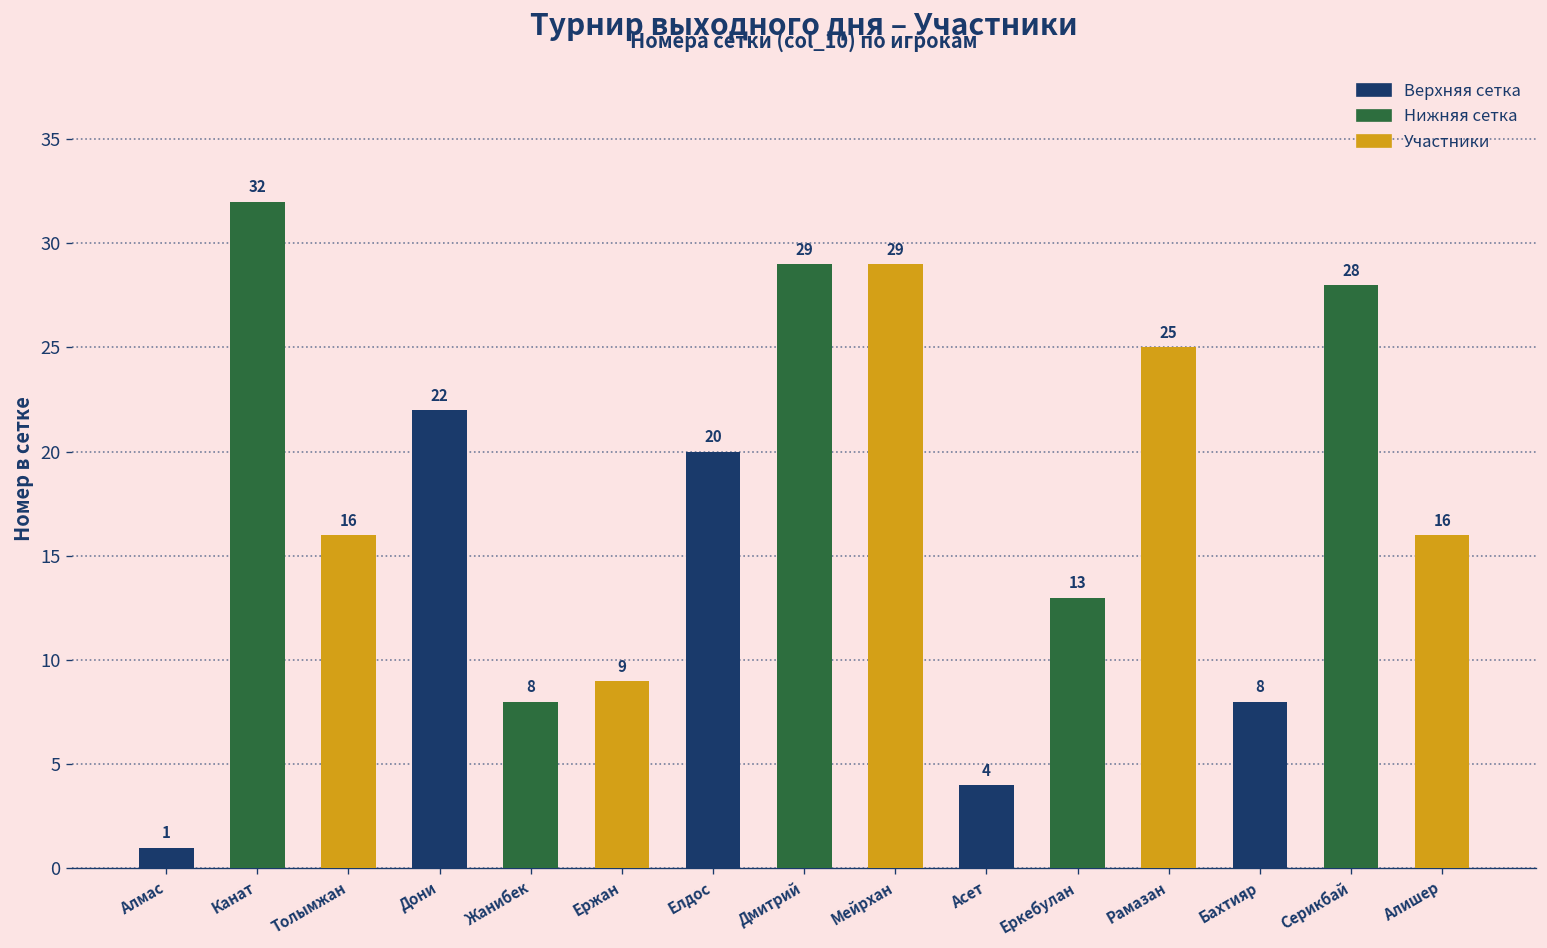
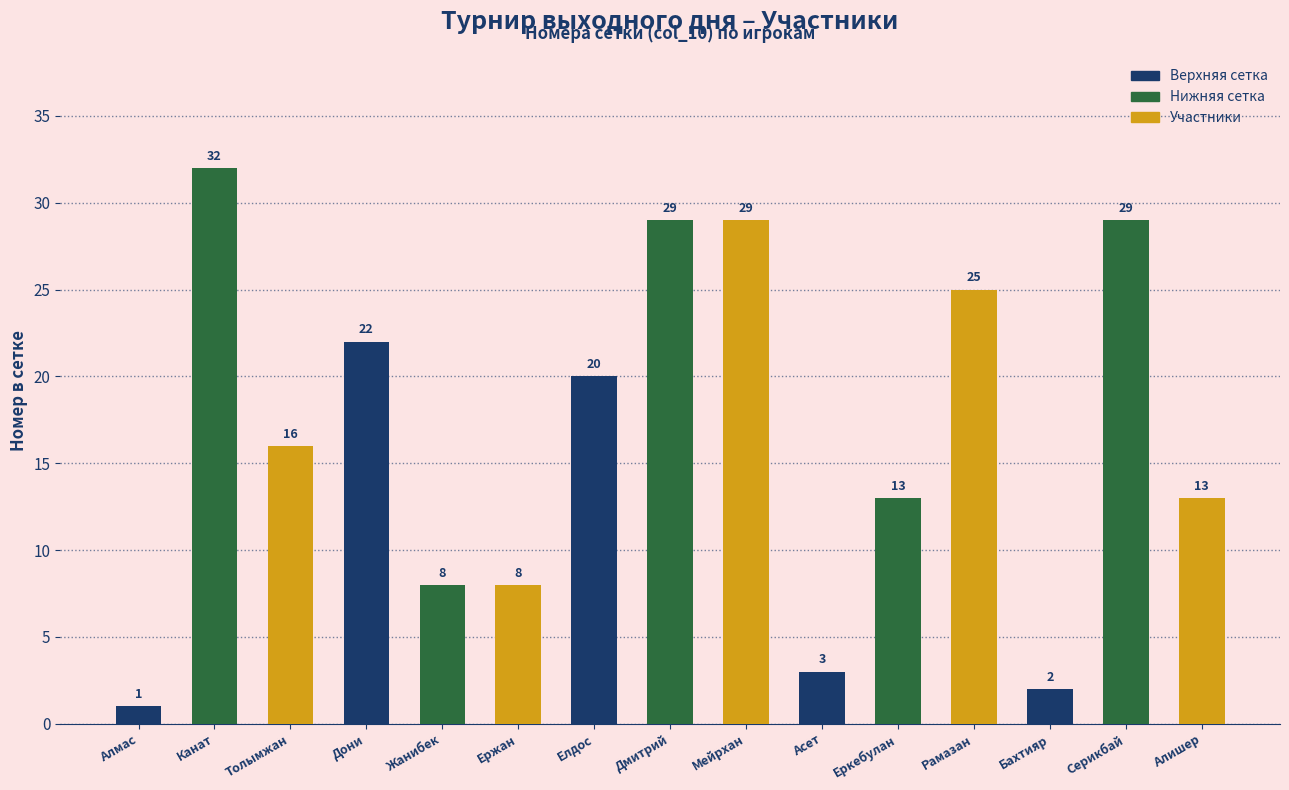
Ержан: 9 -> 8
Асет: 4 -> 3
Бахтияр: 8 -> 2
Серикбай: 28 -> 29
Алишер: 16 -> 13
